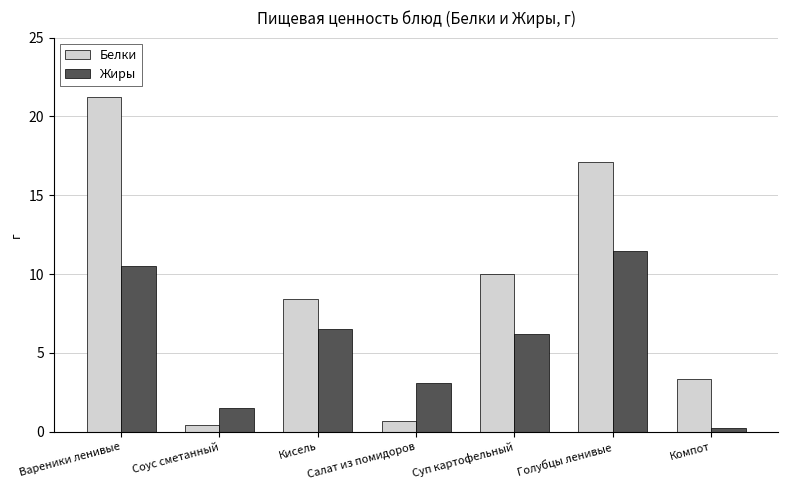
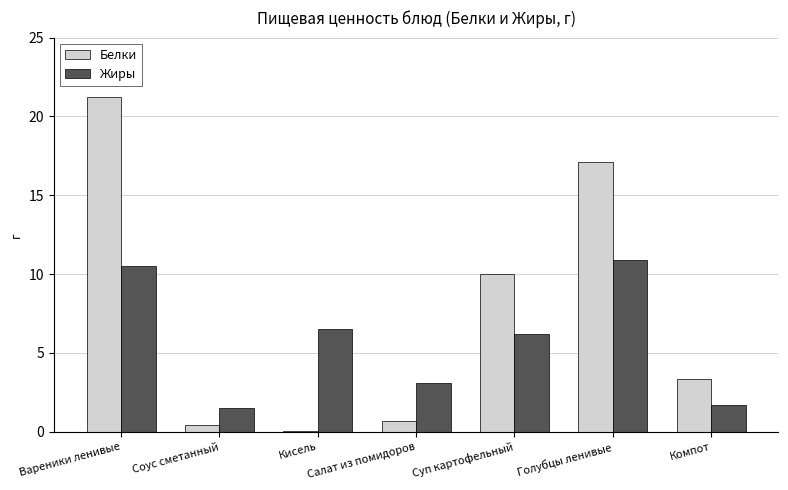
Белки, Кисель: 8.4 -> 0.0
Жиры, Голубцы ленивые: 11.5 -> 10.9
Жиры, Компот: 0.2 -> 1.7
